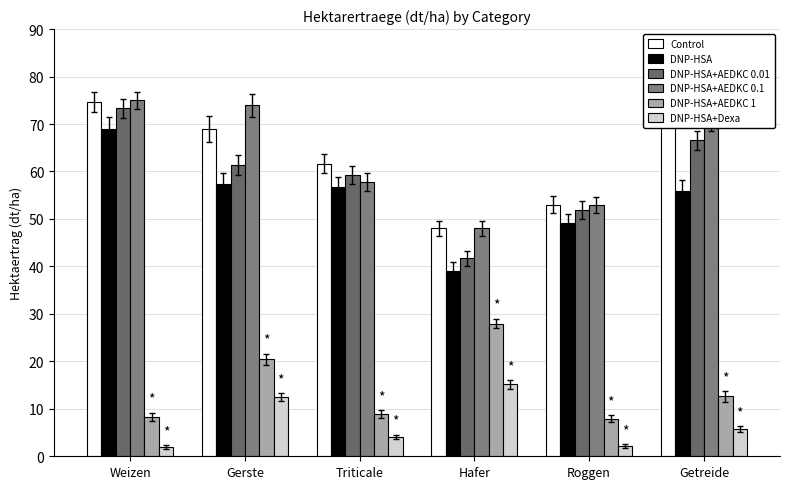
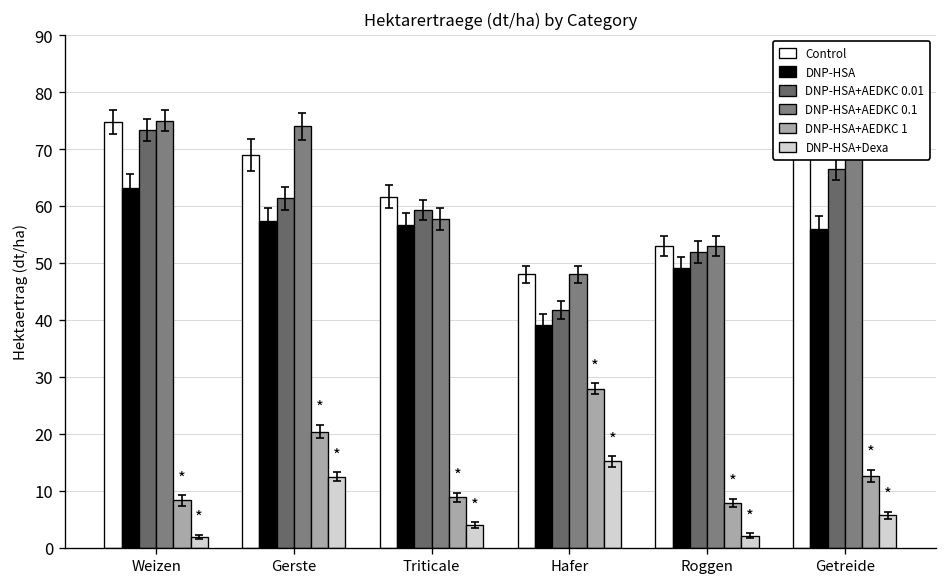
DNP-HSA, Weizen: 69 -> 63
